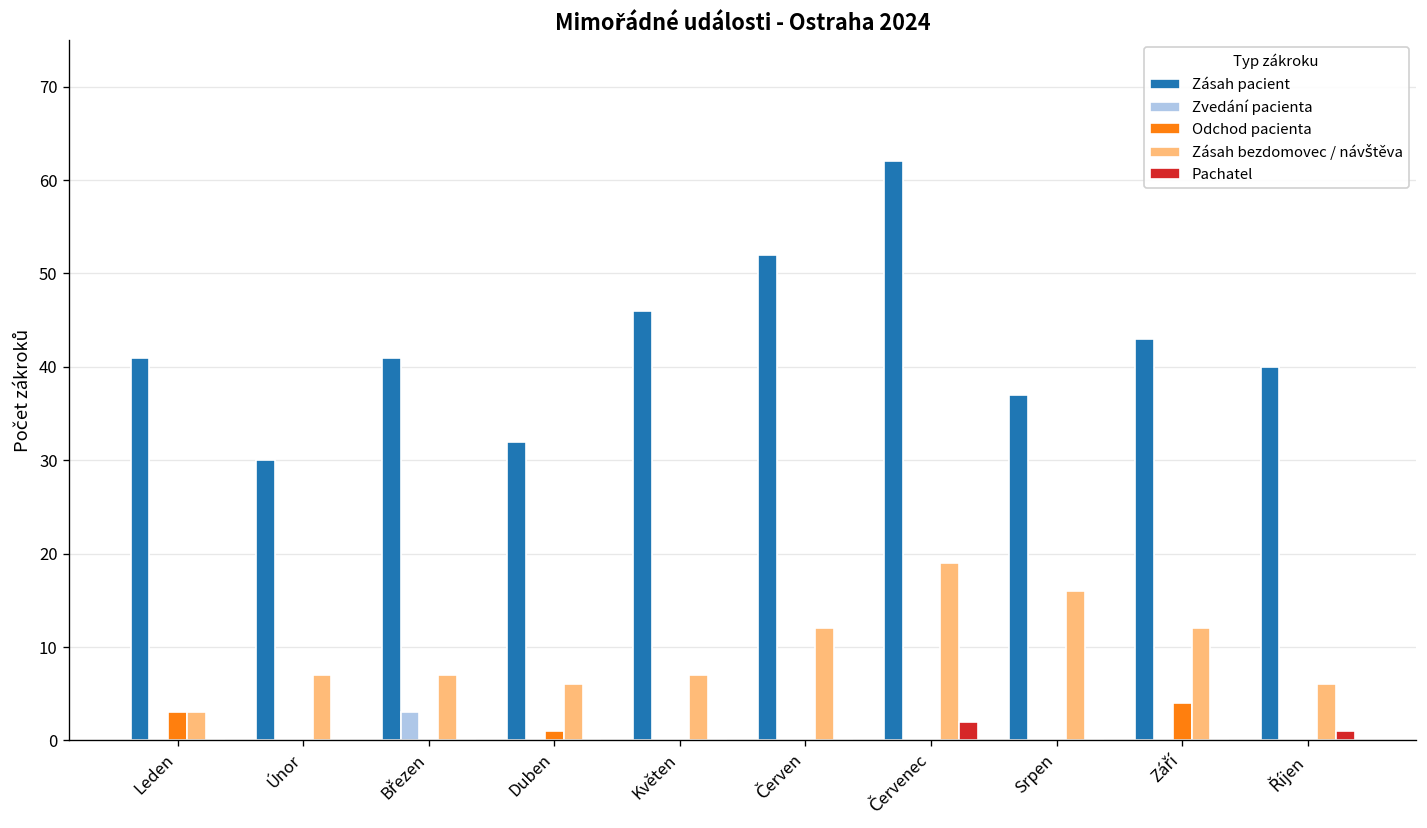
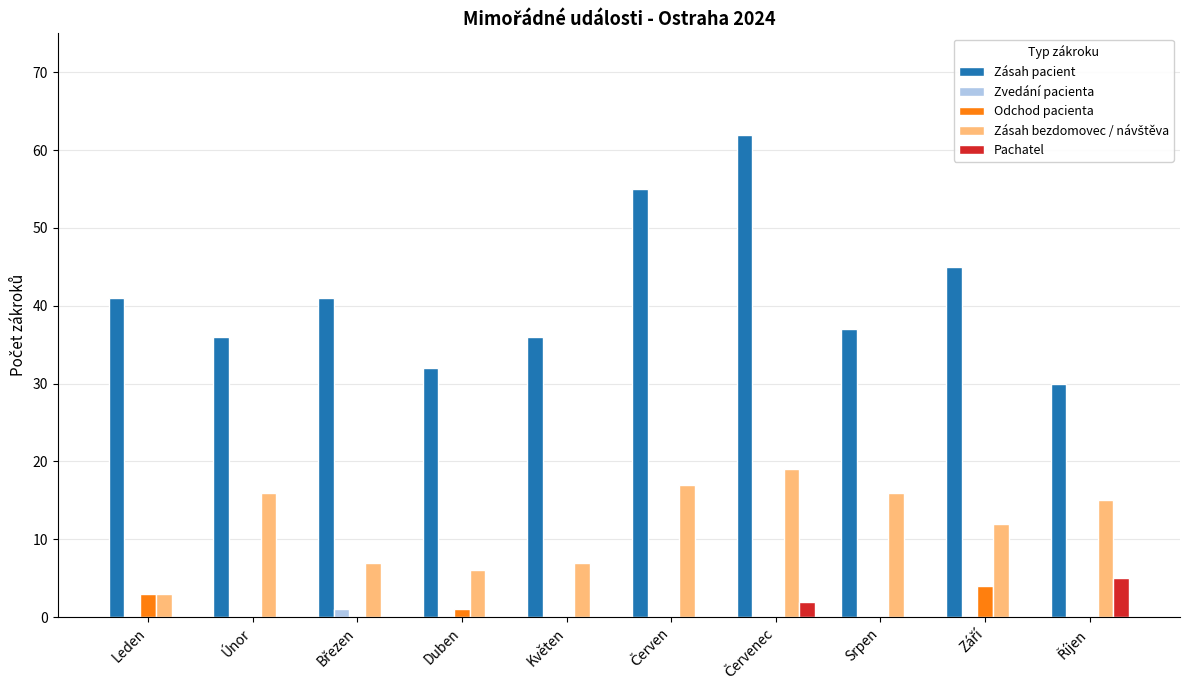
Zásah pacient, Únor: 30 -> 36
Zásah bezdomovec / návštěva, Únor: 7 -> 16
Zvedání pacienta, Březen: 3 -> 1
Zásah pacient, Květen: 46 -> 36
Zásah pacient, Červen: 52 -> 55
Zásah bezdomovec / návštěva, Červen: 12 -> 17
Zásah pacient, Září: 43 -> 45
Zásah pacient, Říjen: 40 -> 30
Zásah bezdomovec / návštěva, Říjen: 6 -> 15
Pachatel, Říjen: 1 -> 5
